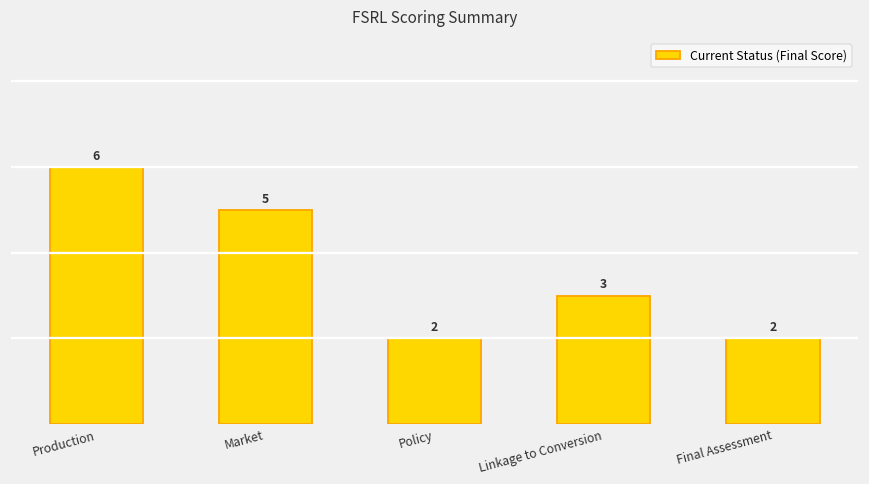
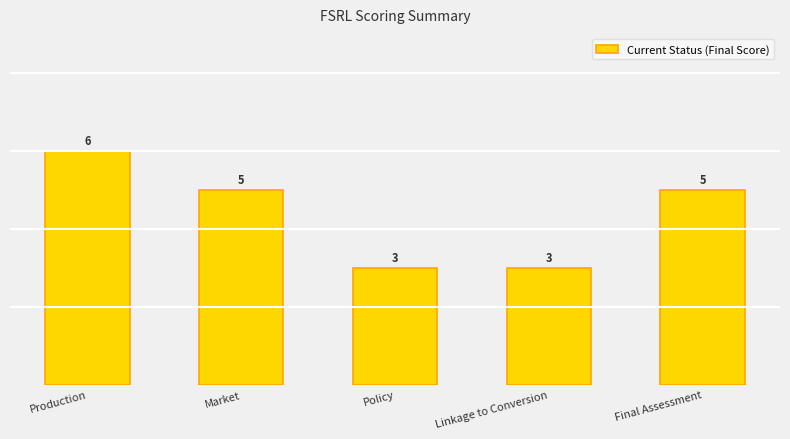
Policy: 2 -> 3
Final Assessment: 2 -> 5
